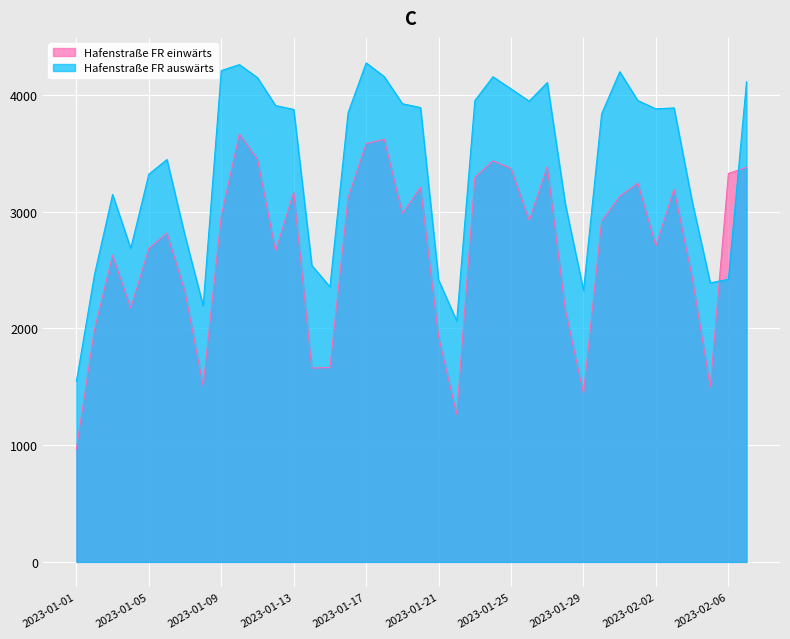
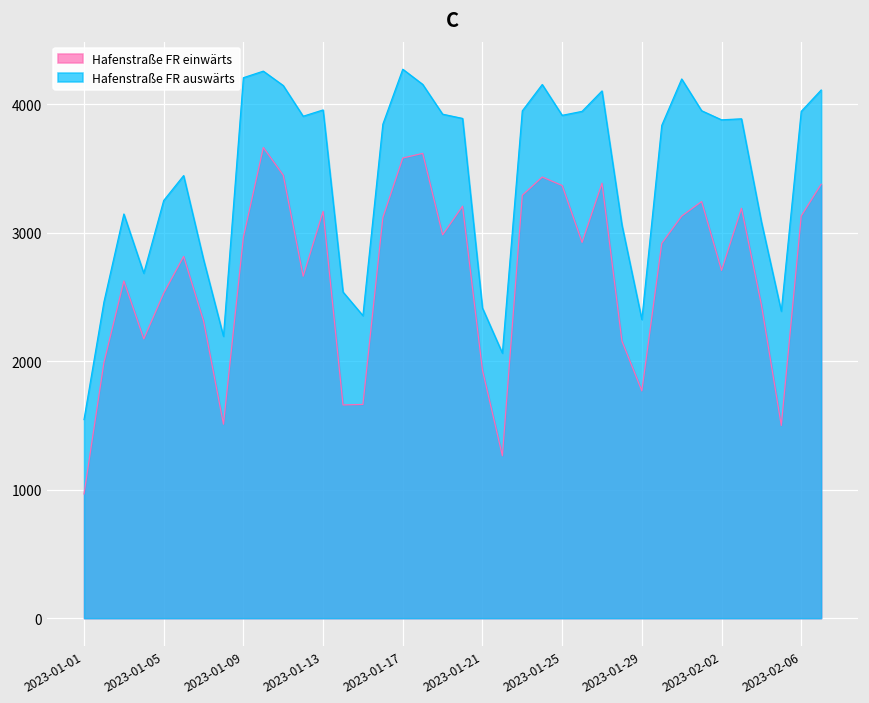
Hafenstraße FR einwärts, 2023-01-05: 2680 -> 2530
Hafenstraße FR auswärts, 2023-01-05: 3320 -> 3250
Hafenstraße FR auswärts, 2023-01-13: 3870 -> 3960
Hafenstraße FR auswärts, 2023-01-25: 4050 -> 3910
Hafenstraße FR einwärts, 2023-01-29: 1440 -> 1770
Hafenstraße FR einwärts, 2023-02-06: 3330 -> 3130
Hafenstraße FR auswärts, 2023-02-06: 2420 -> 3950
